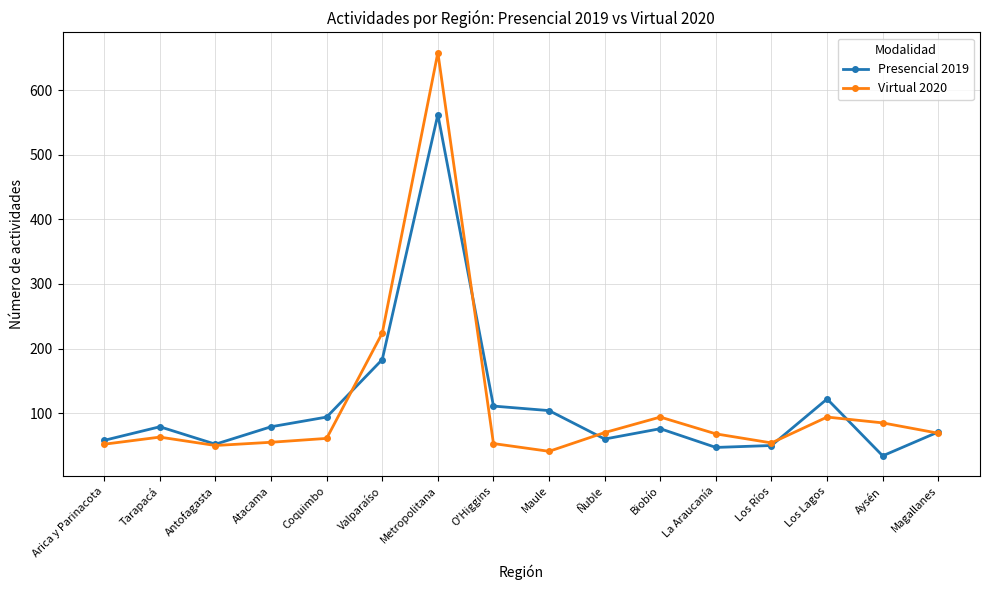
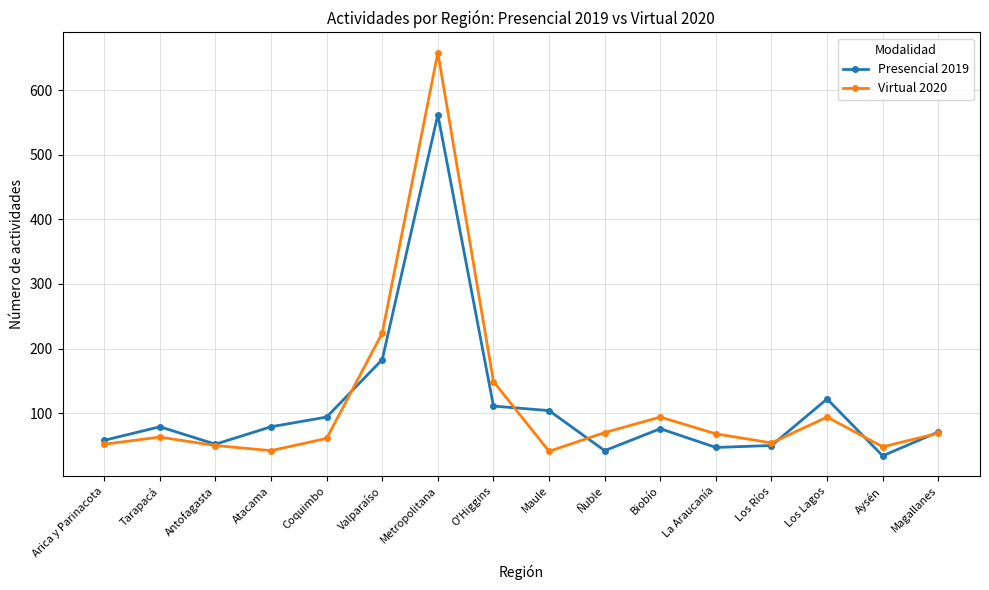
Virtual 2020, Atacama: 60 -> 40
Virtual 2020, O'Higgins: 50 -> 150
Presencial 2019, Ñuble: 60 -> 40
Virtual 2020, Aysén: 90 -> 50
